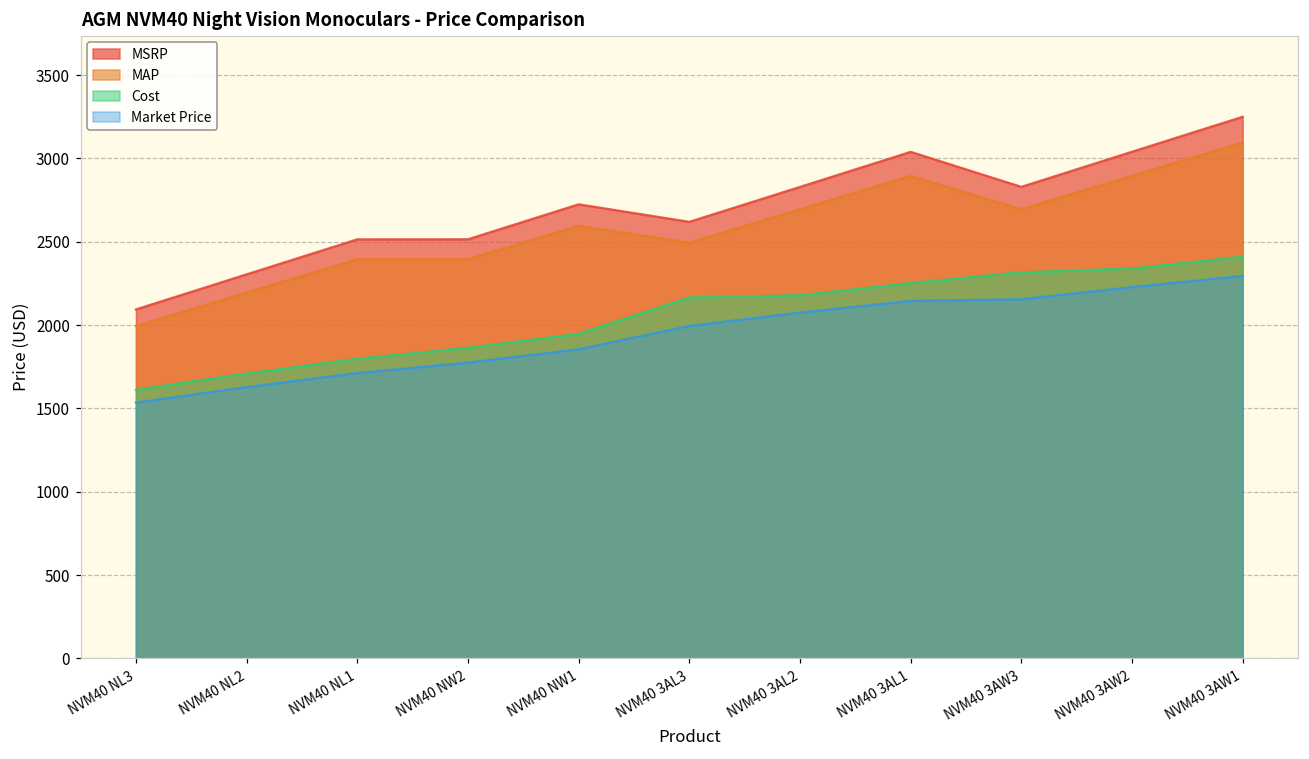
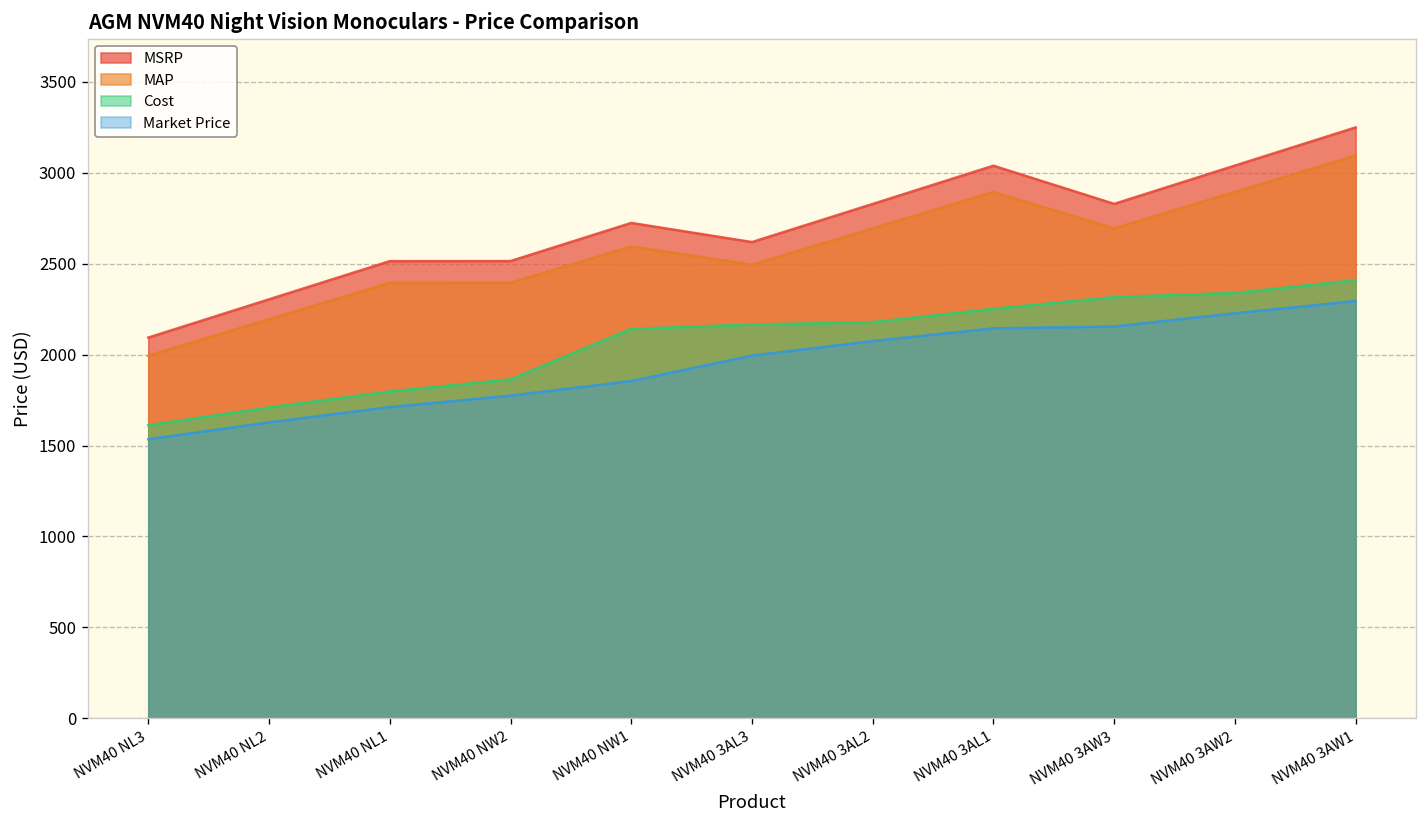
Cost, NVM40 NW1: 1950 -> 2140
